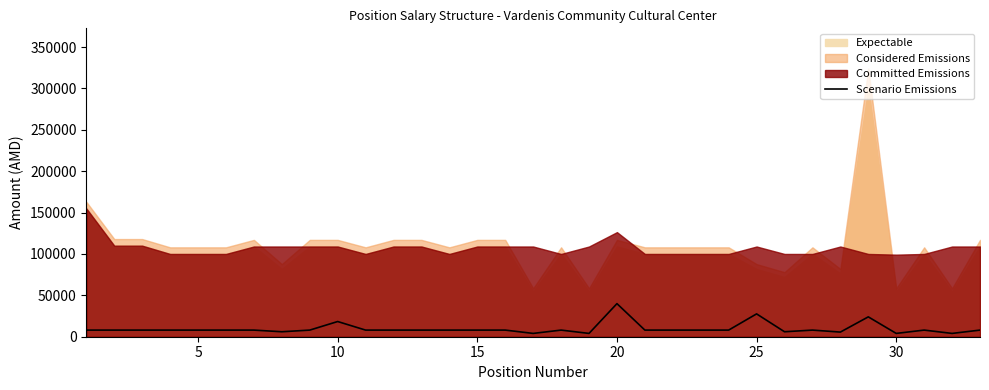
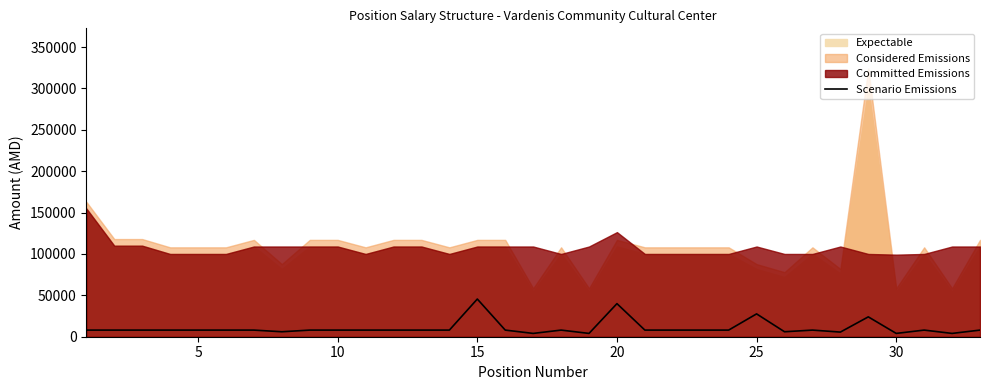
Scenario Emissions, 10: 20000 -> 10000
Scenario Emissions, 15: 10000 -> 50000
